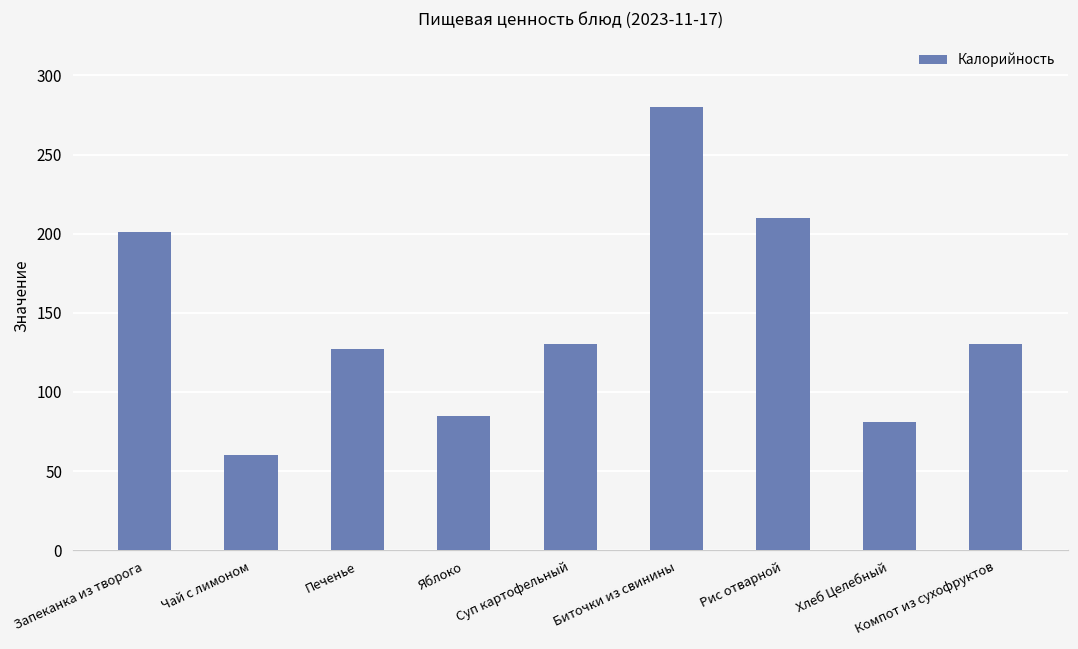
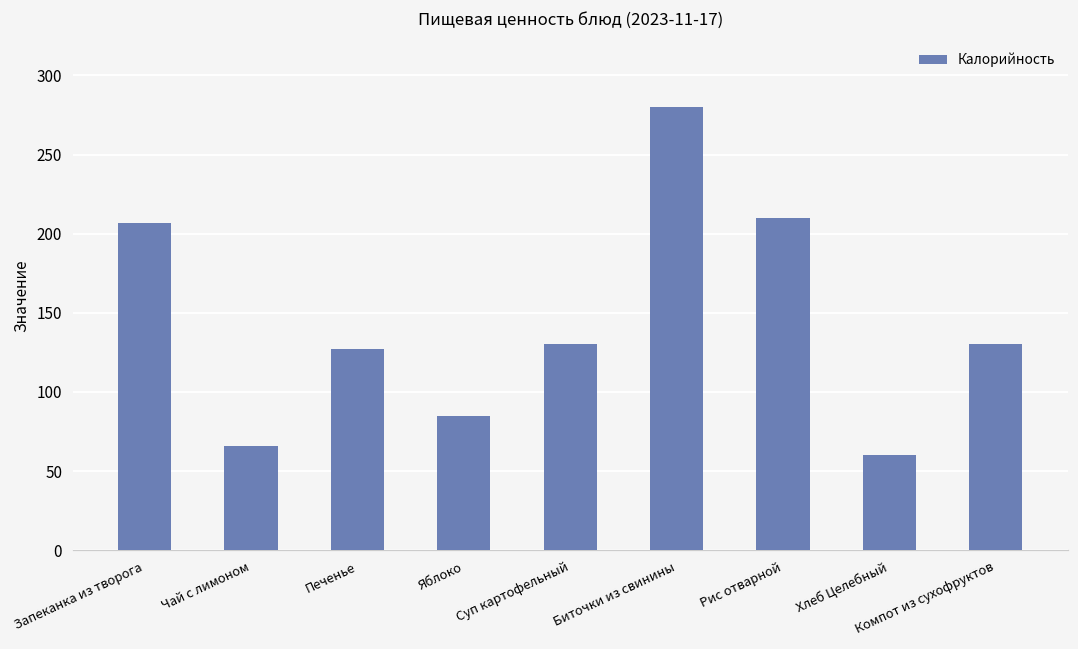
Запеканка из творога: 201 -> 207
Чай с лимоном: 60 -> 66
Хлеб Целебный: 81 -> 60
